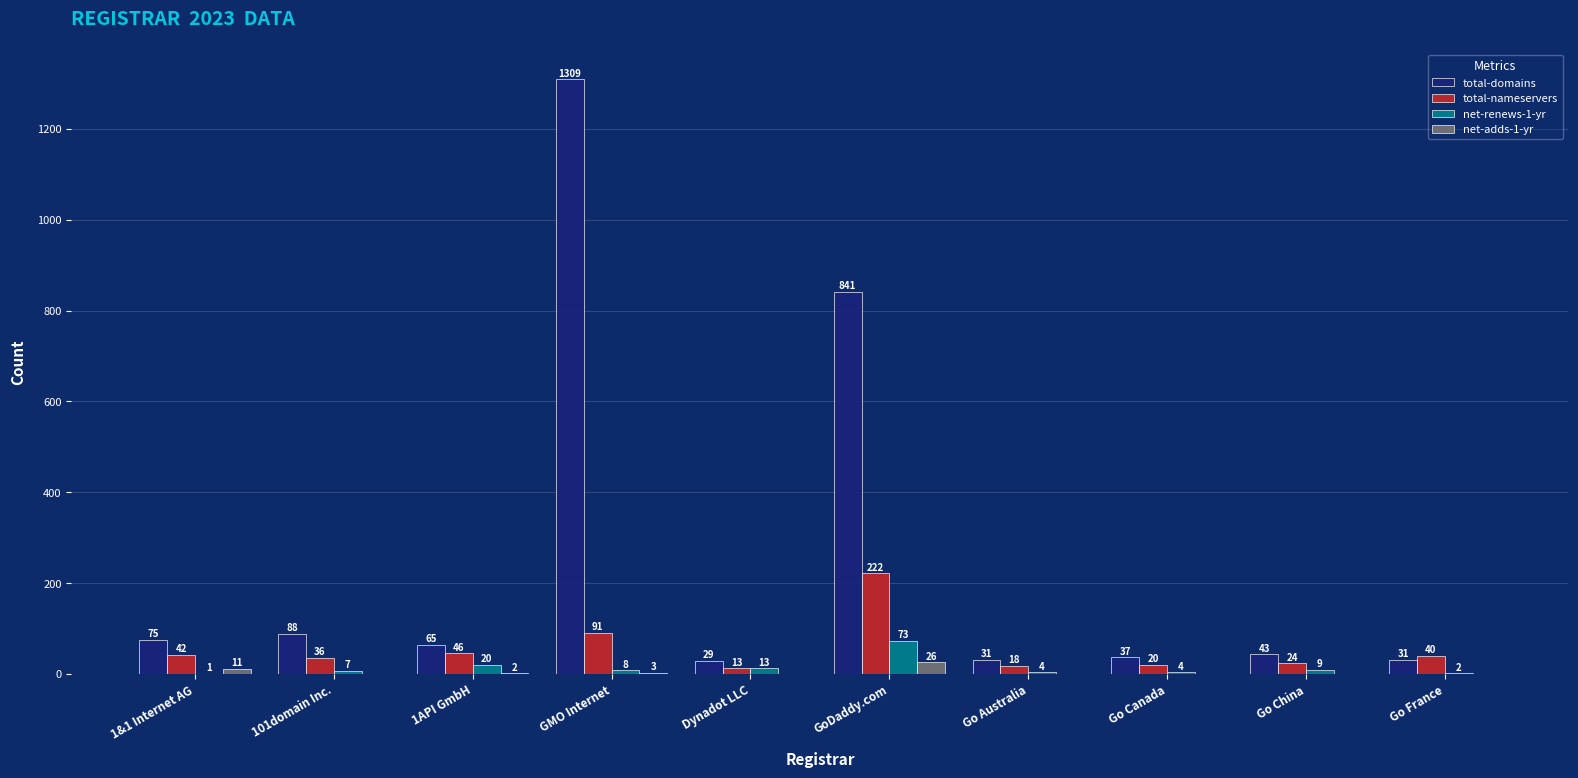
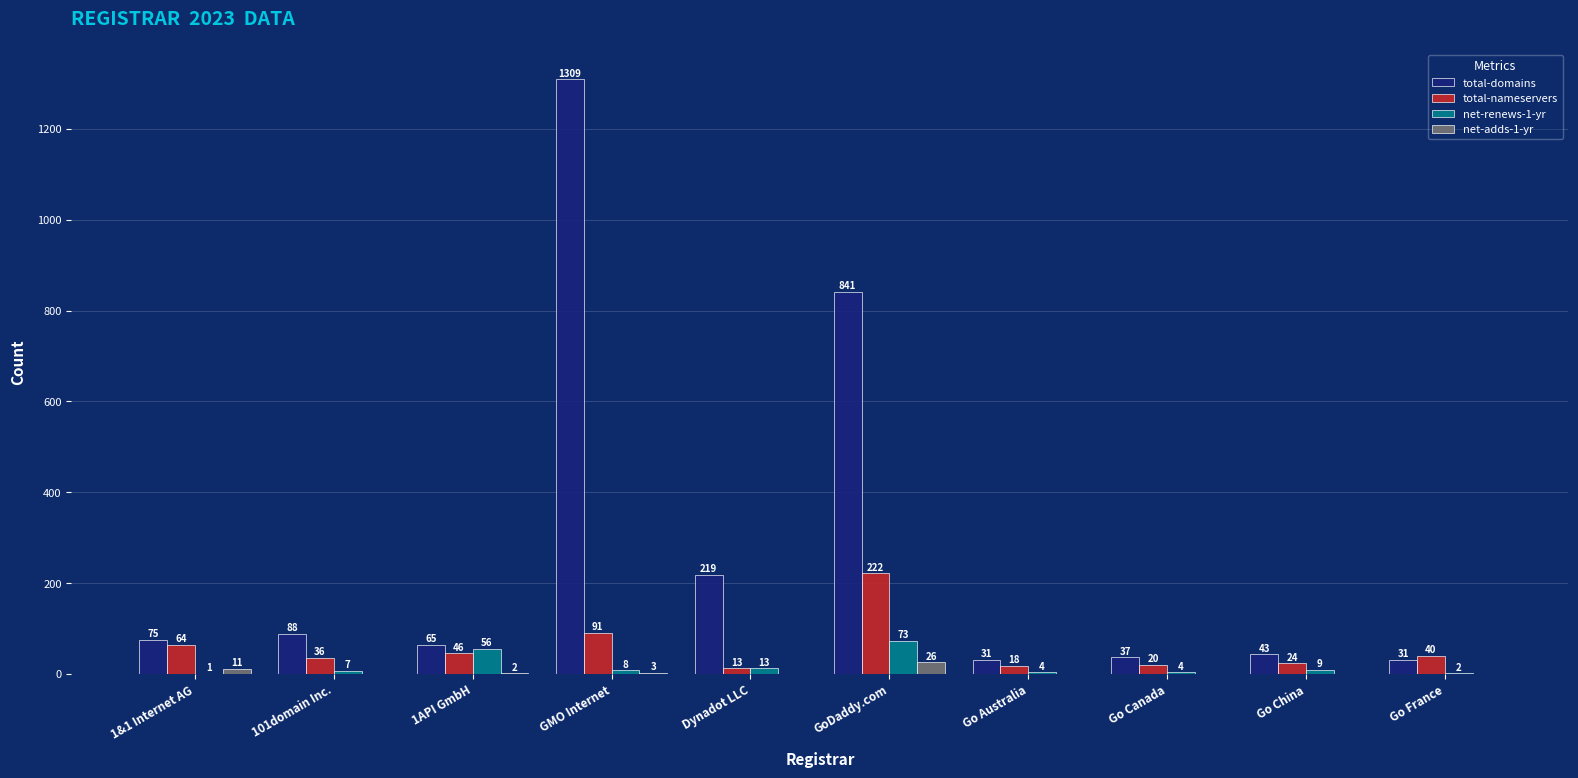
total-nameservers, 1&1 Internet AG: 42 -> 64
net-renews-1-yr, 1API GmbH: 20 -> 56
total-domains, Dynadot LLC: 29 -> 219
